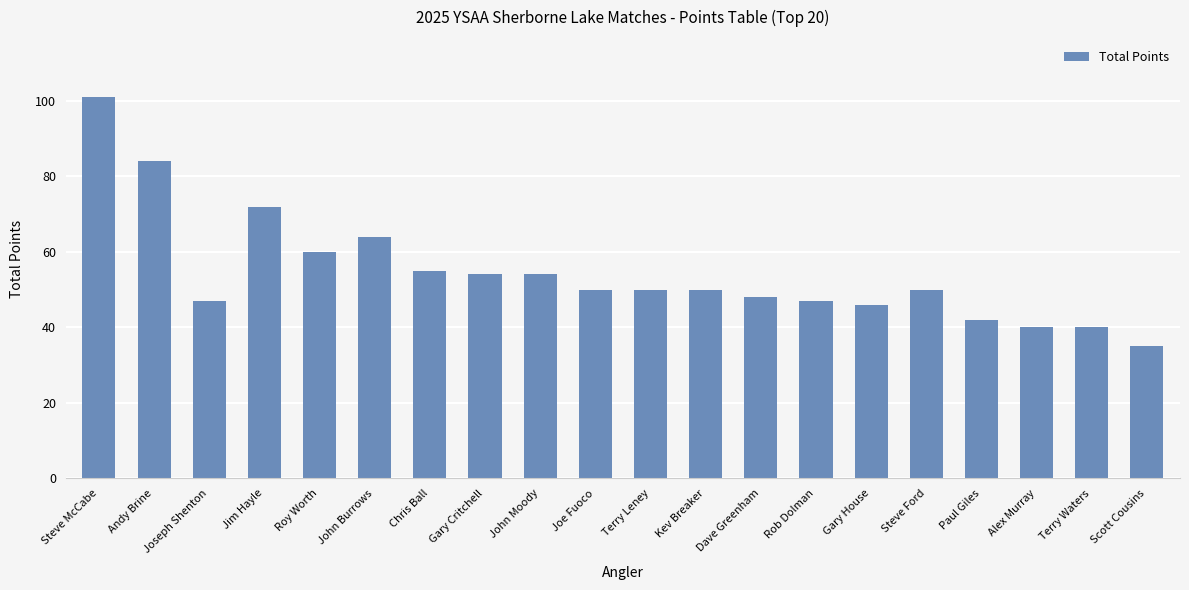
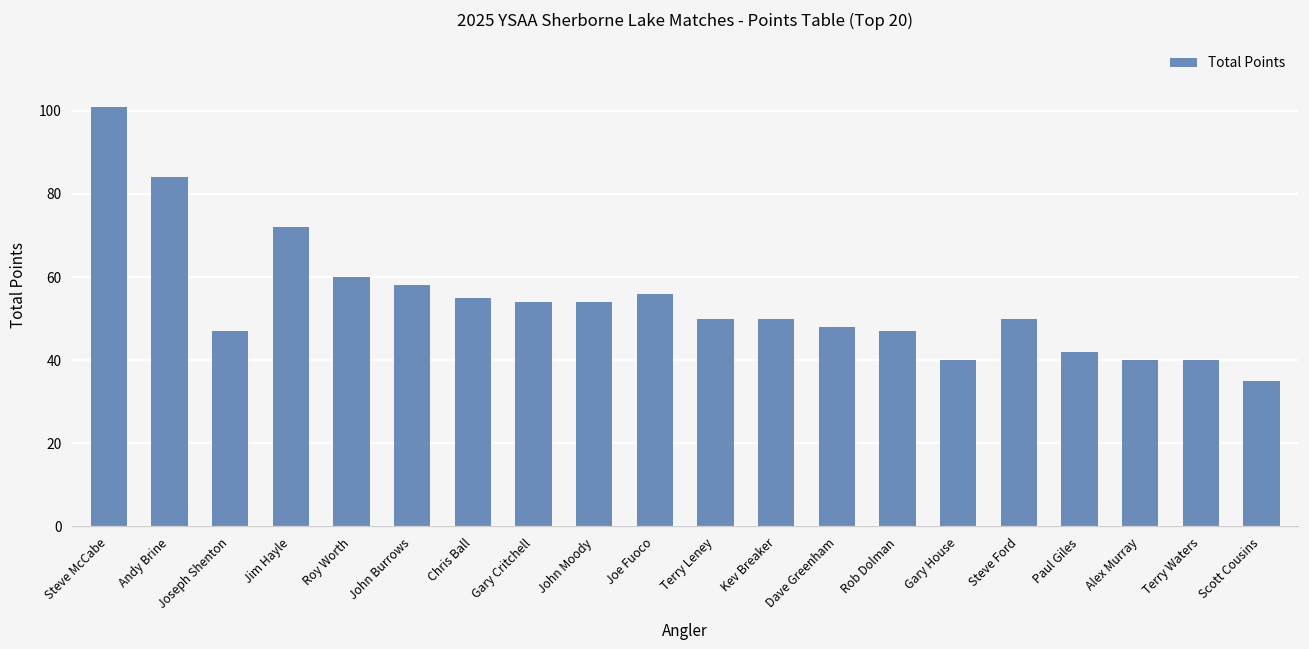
John Burrows: 64 -> 58
Joe Fuoco: 50 -> 56
Gary House: 46 -> 40
